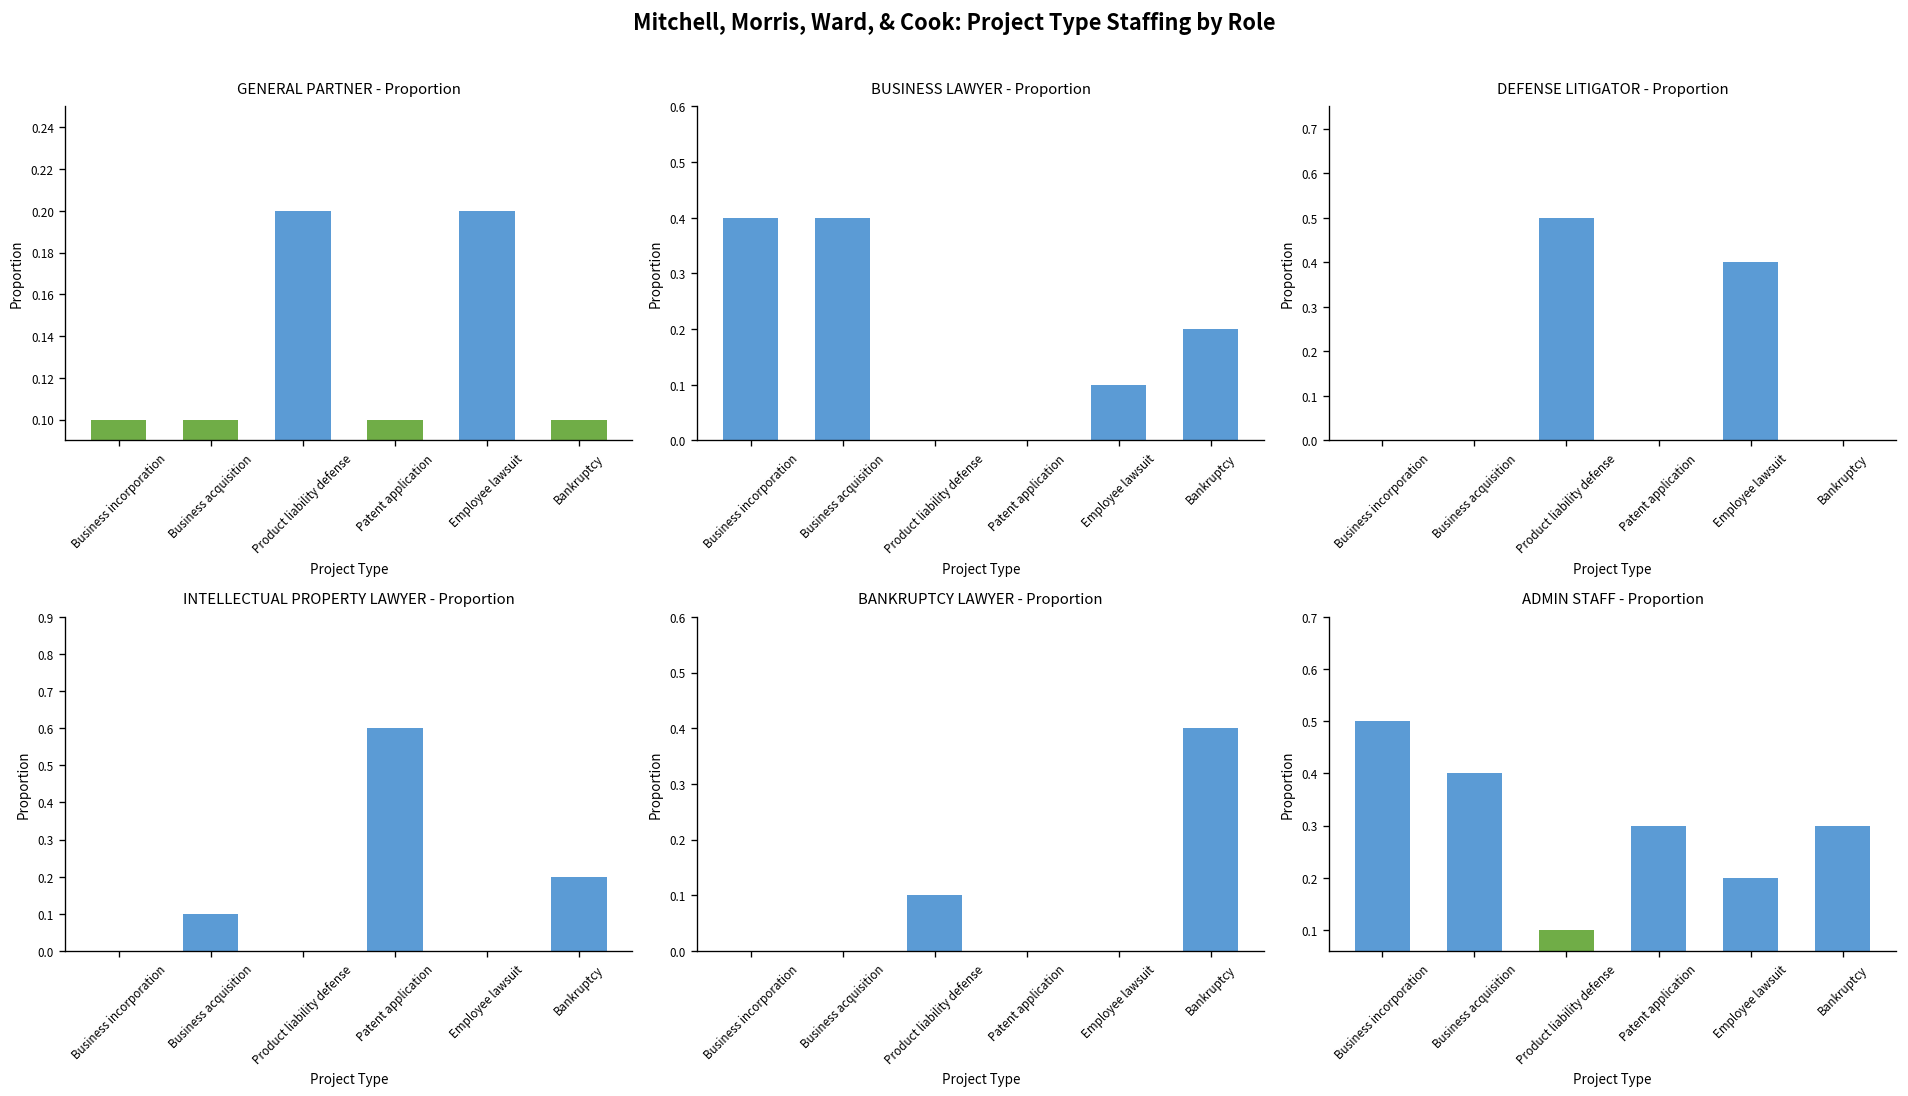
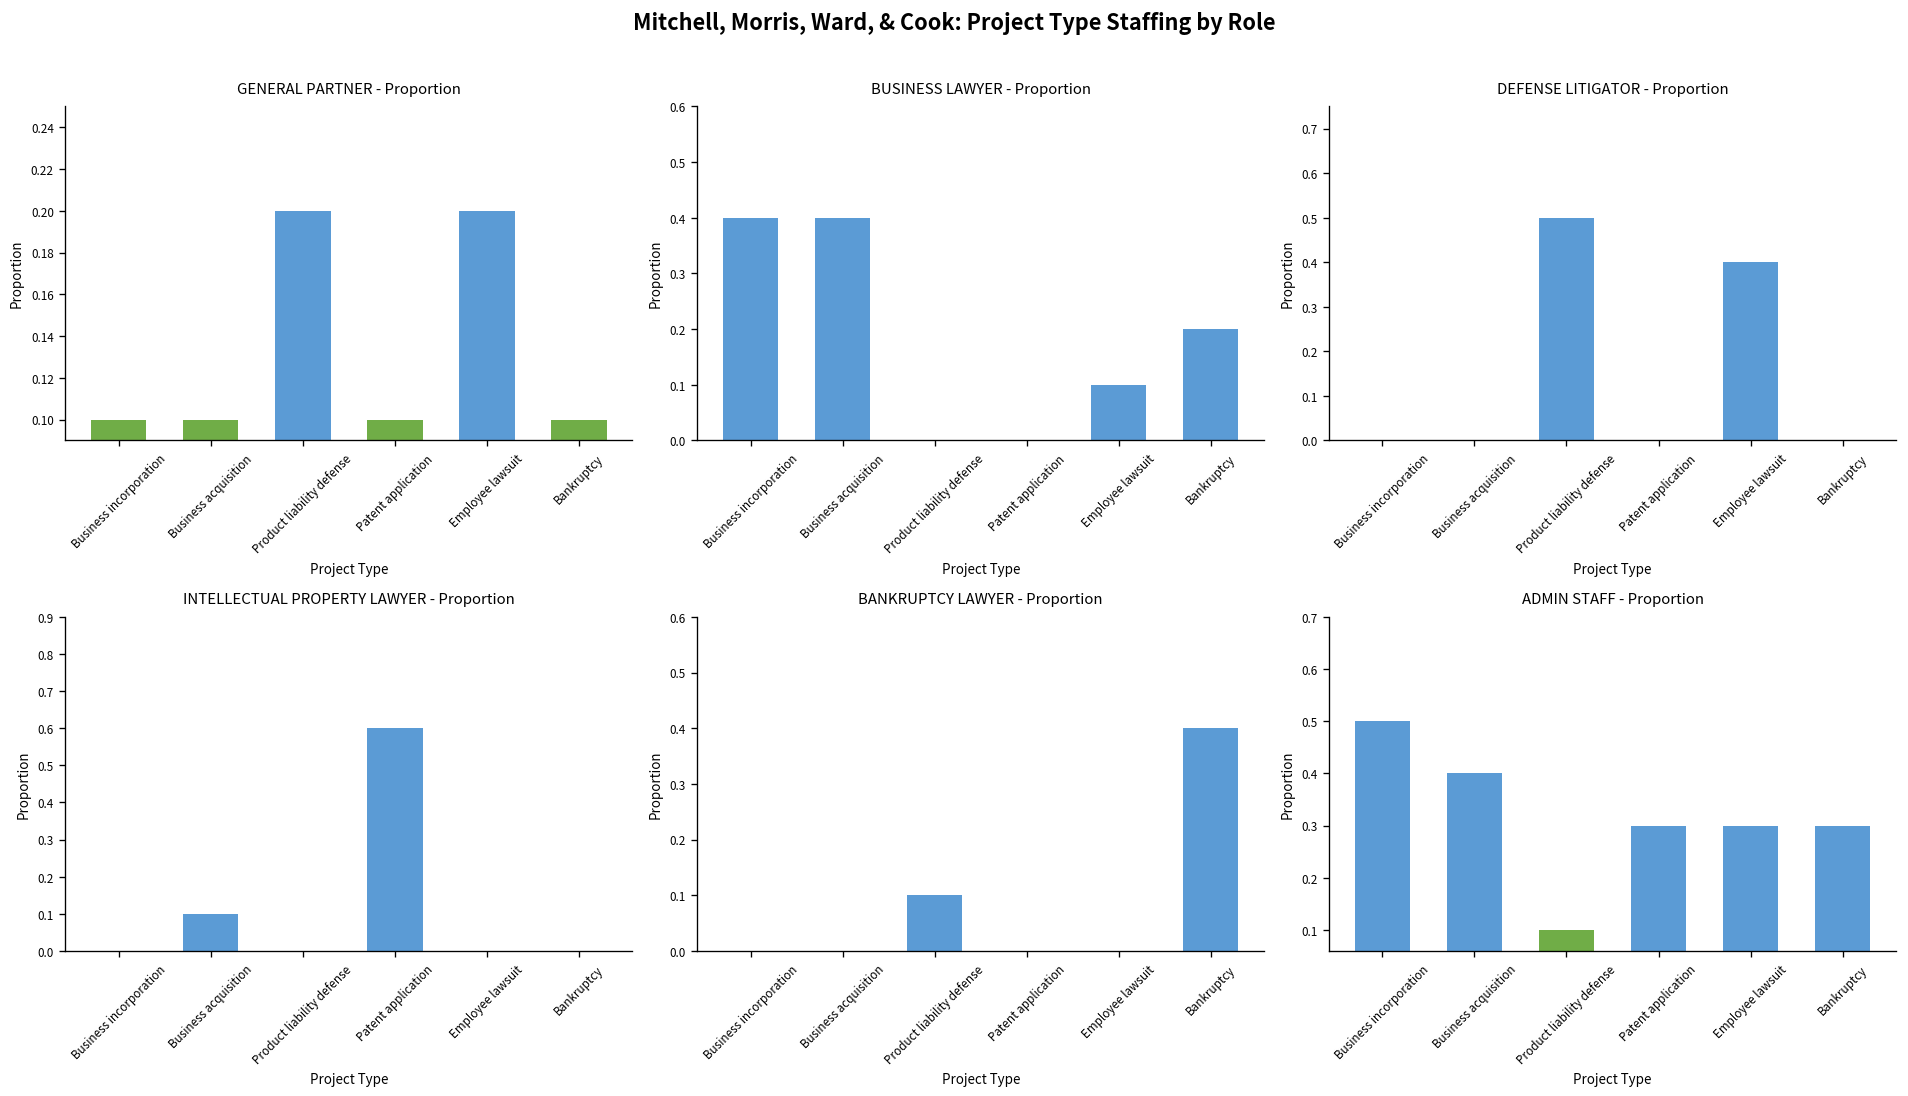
INTELLECTUAL PROPERTY LAWYER - Proportion, Bankruptcy: 0.2 -> 0.0
ADMIN STAFF - Proportion, Employee lawsuit: 0.2 -> 0.3
